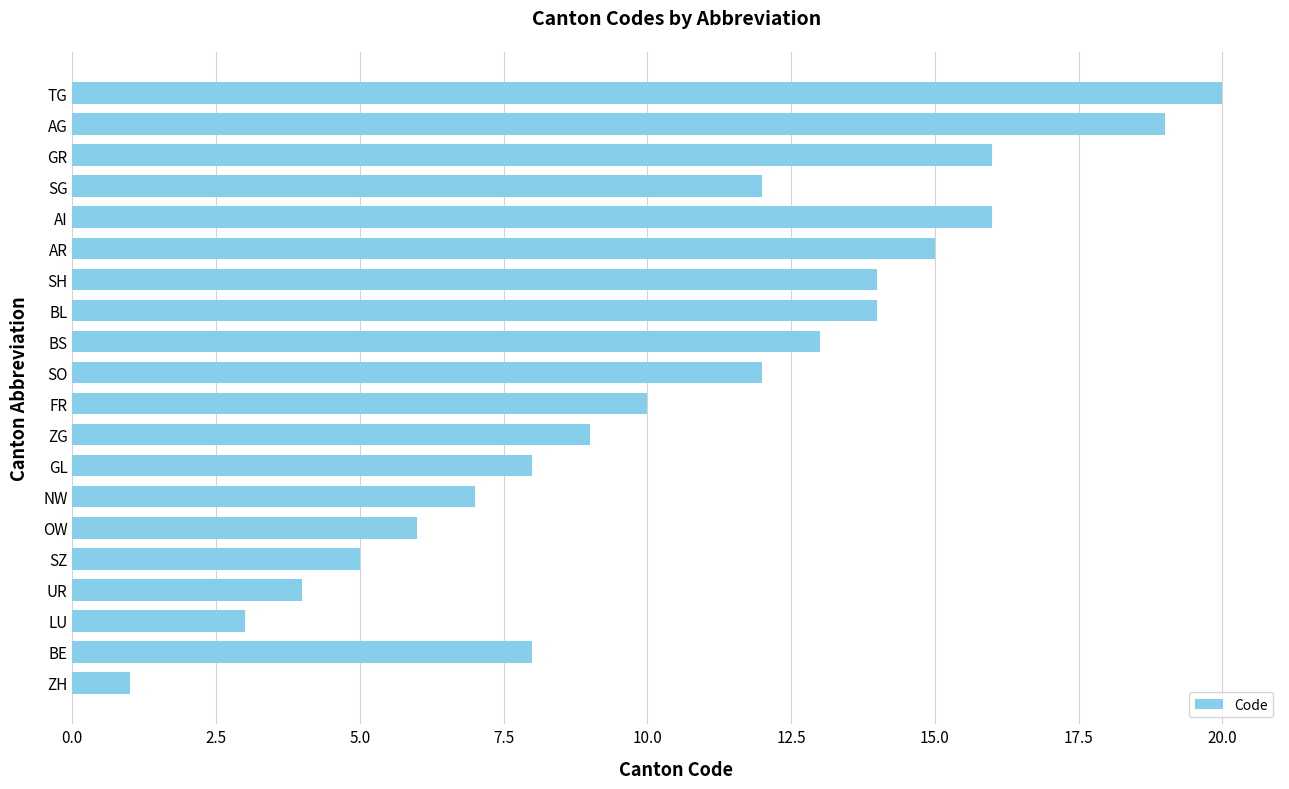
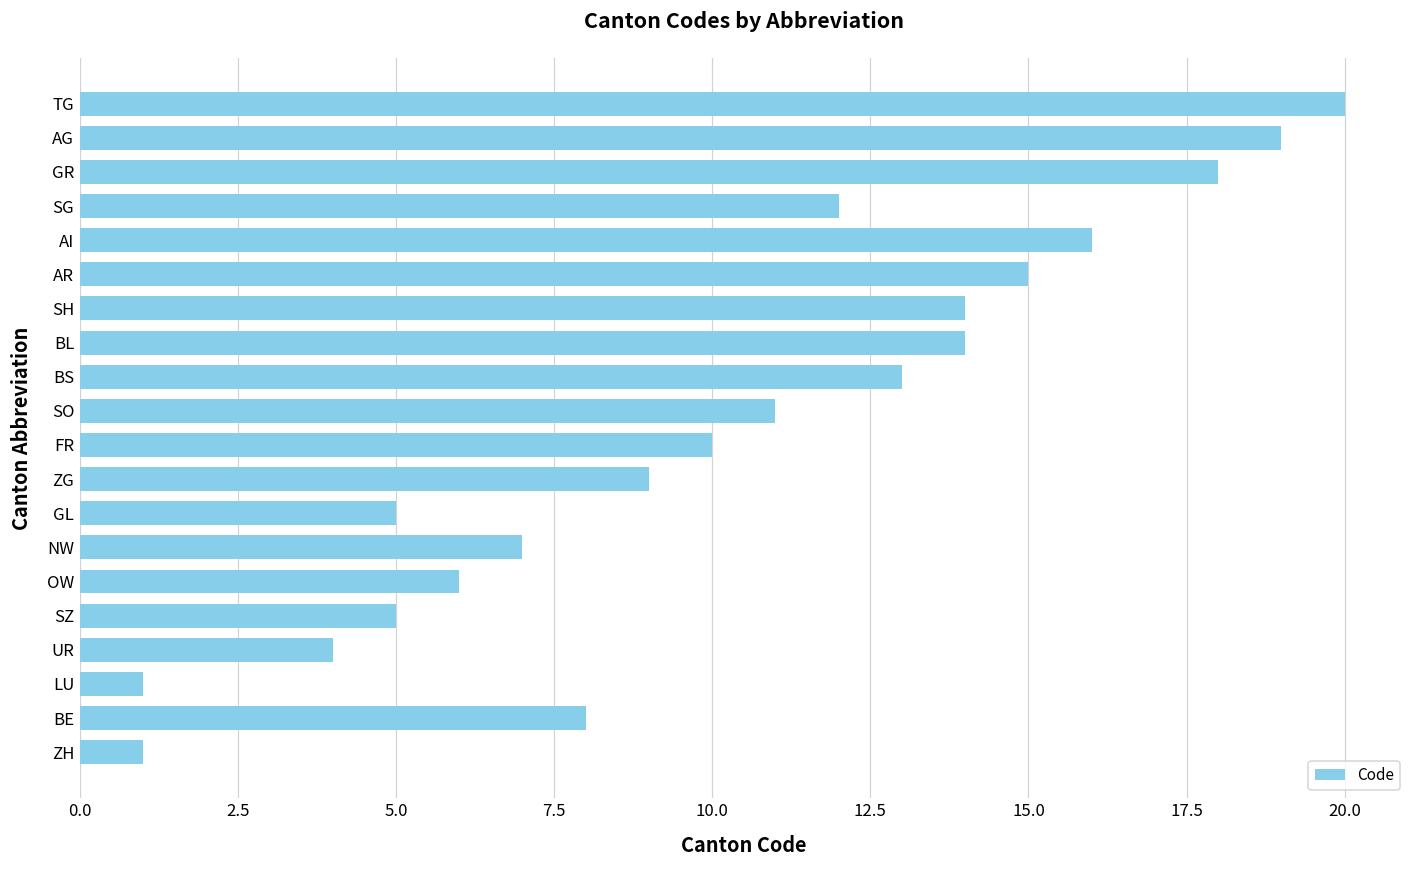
GR: 16 -> 18
SO: 12 -> 11
GL: 8 -> 5
LU: 3 -> 1
